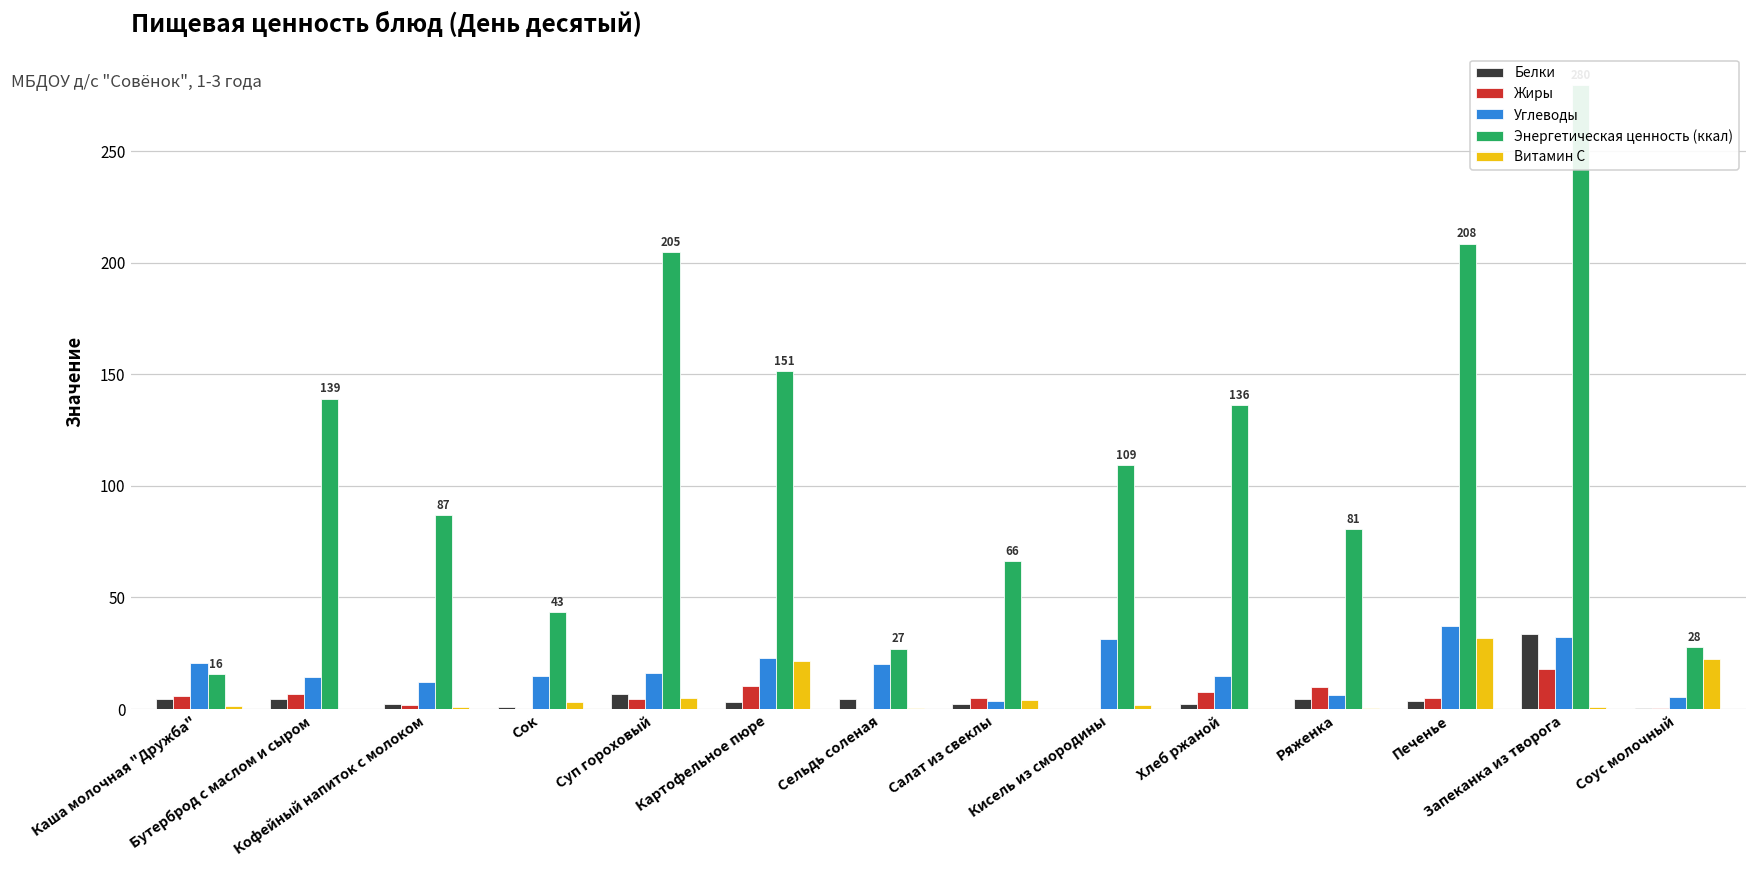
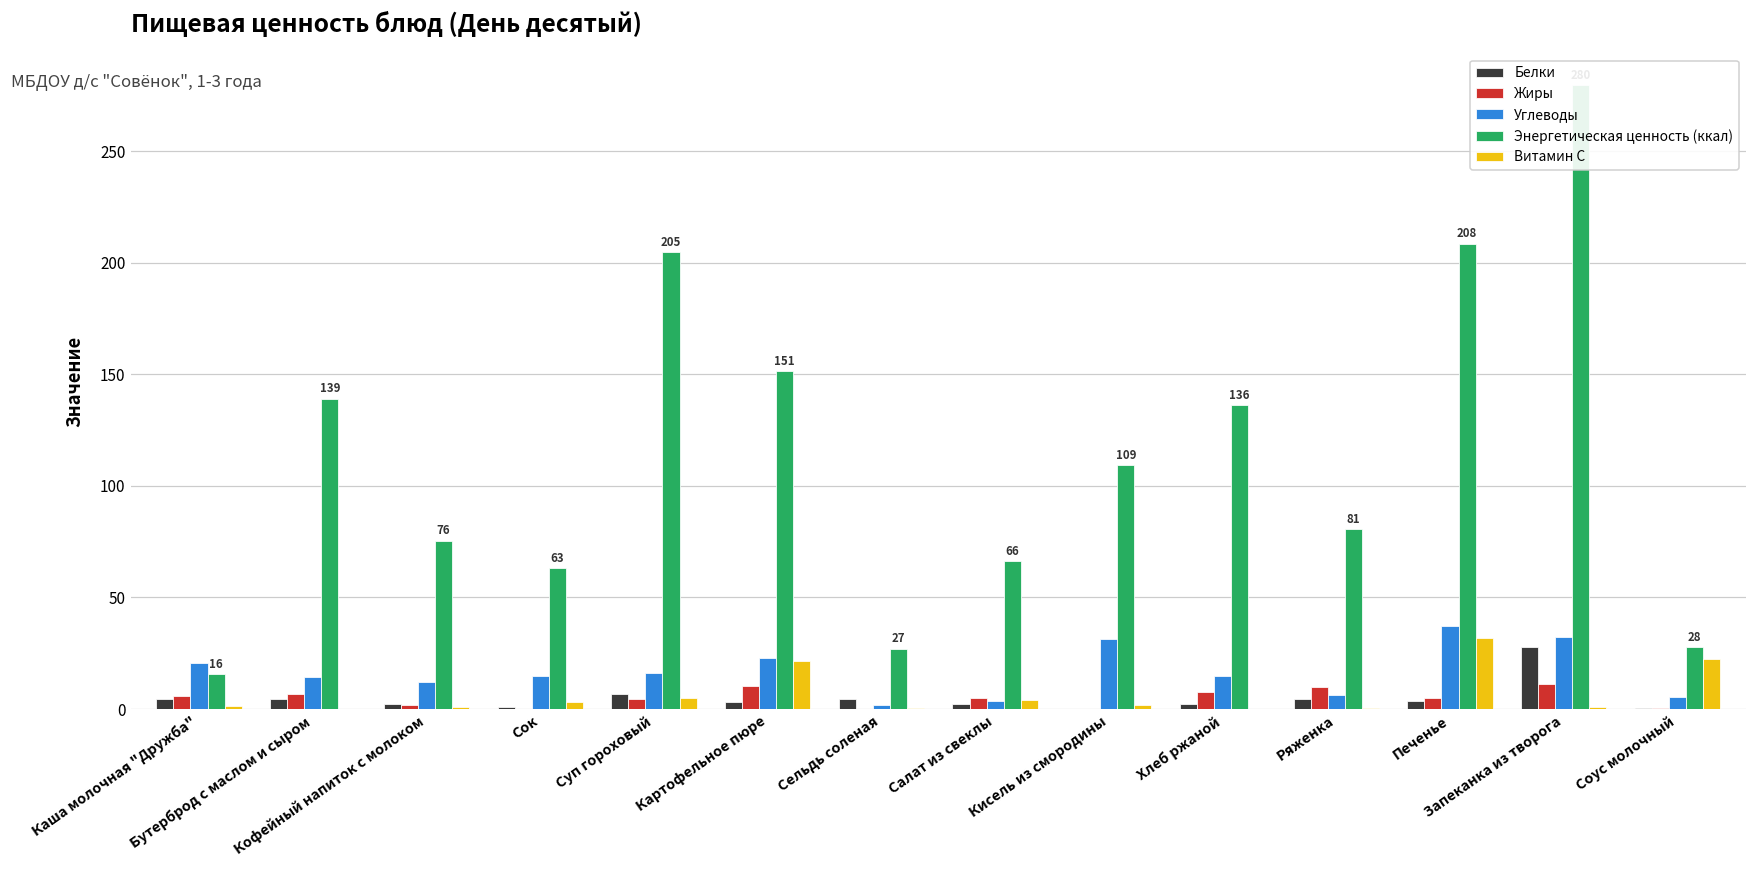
Энергетическая ценность (ккал), Кофейный напиток с молоком: 87 -> 76
Энергетическая ценность (ккал), Сок: 43 -> 63
Углеводы, Сельдь соленая: 20 -> 2
Белки, Запеканка из творога: 33 -> 28
Жиры, Запеканка из творога: 18 -> 11
